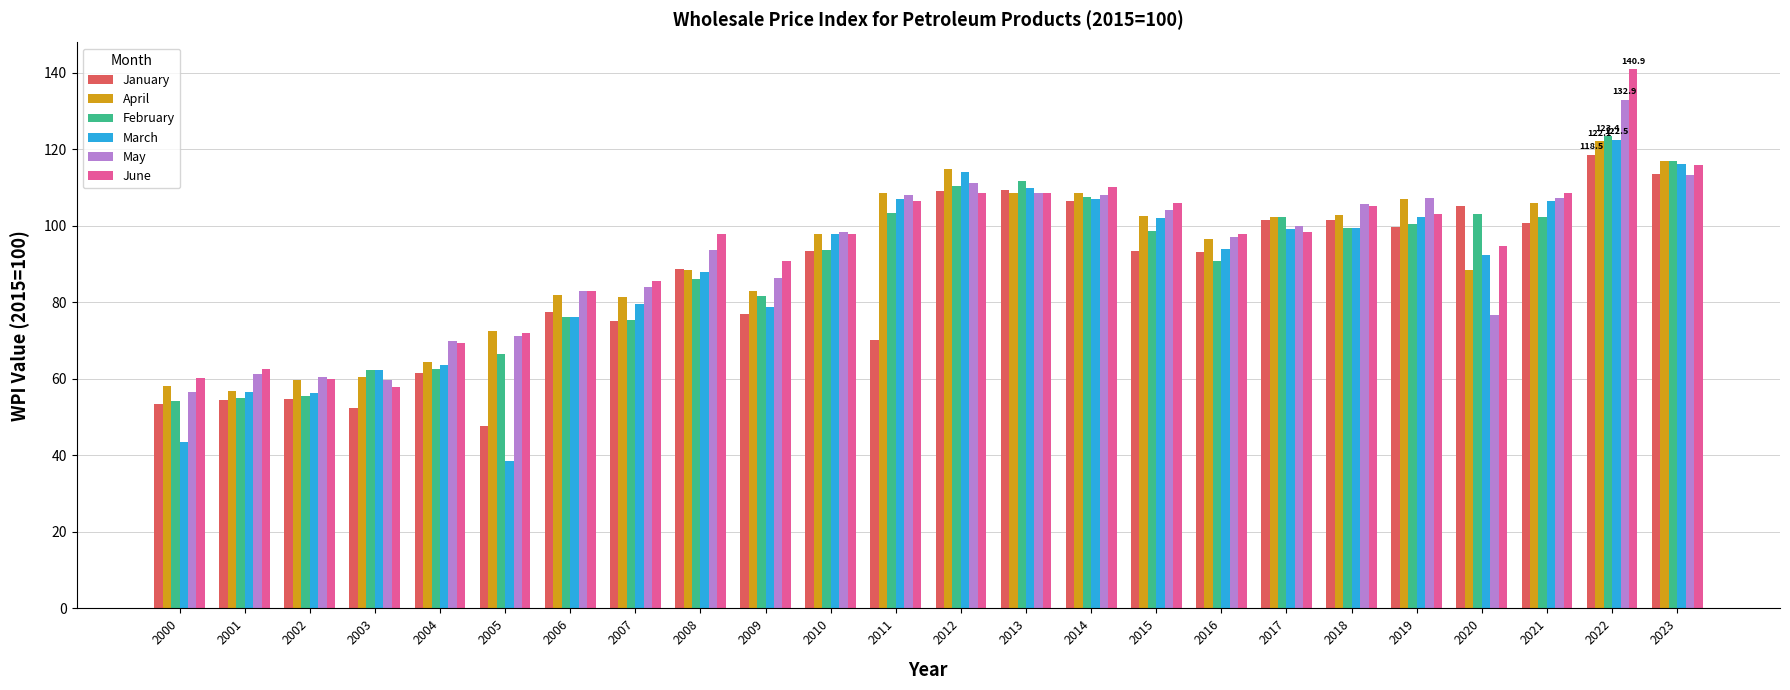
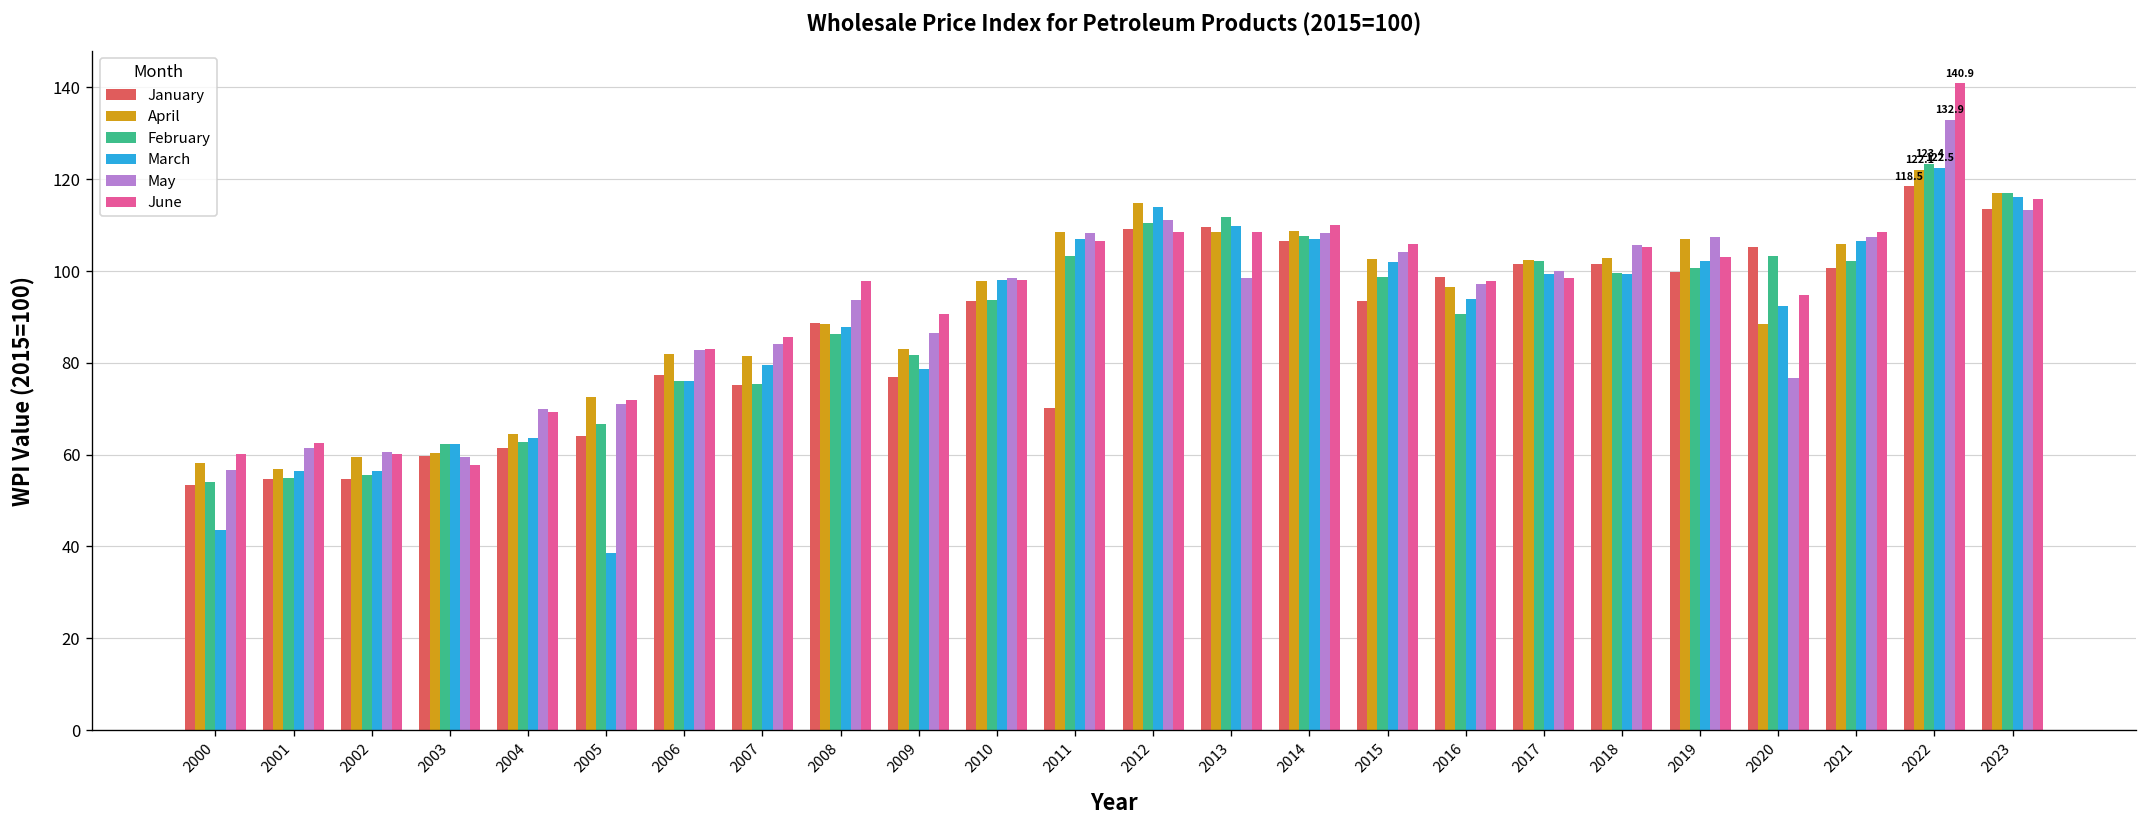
January, 2003: 52 -> 60
January, 2005: 48 -> 64
May, 2013: 109 -> 99
January, 2016: 93 -> 99
